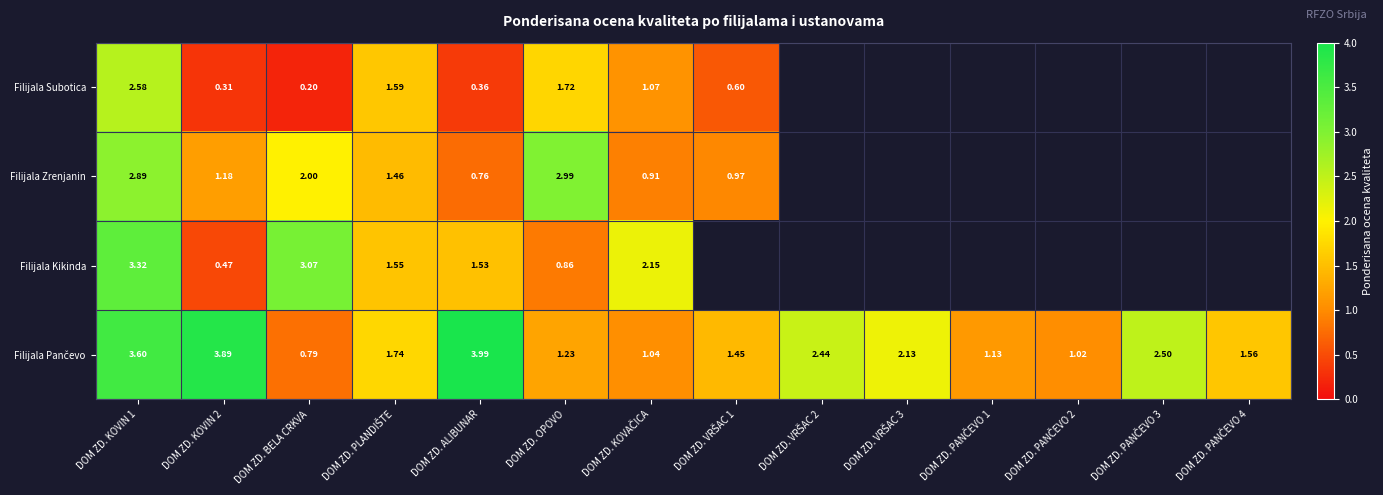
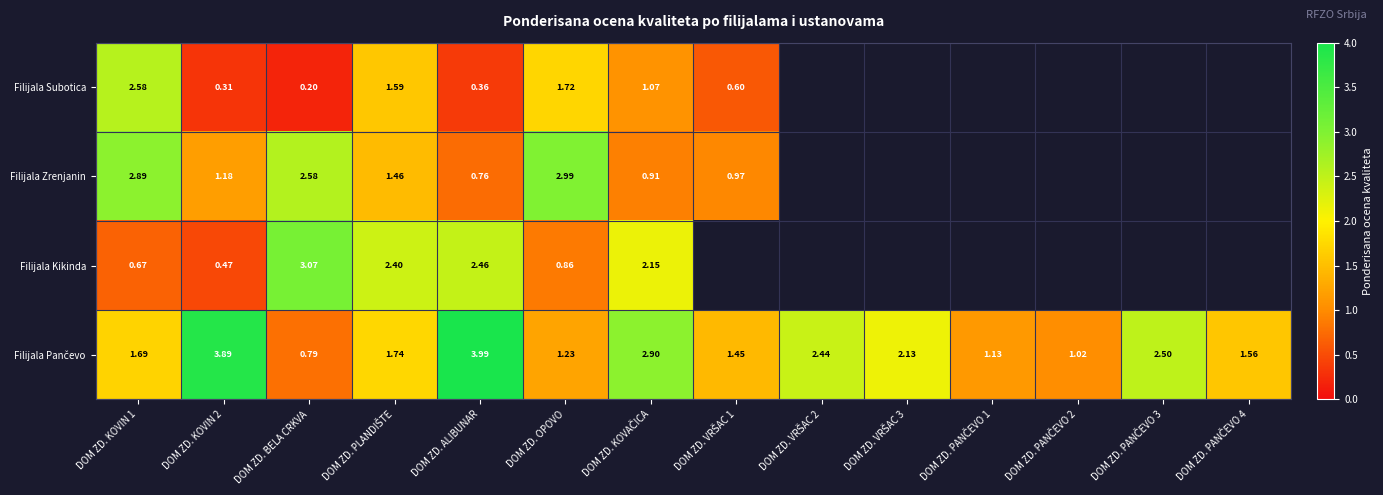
Filijala Zrenjanin, DOM ZD. BELA CRKVA: 2.00 -> 2.58
Filijala Kikinda, DOM ZD. KOVIN 1: 3.32 -> 0.67
Filijala Kikinda, DOM ZD. PLANDIŠTE: 1.55 -> 2.40
Filijala Kikinda, DOM ZD. ALIBUNAR: 1.53 -> 2.46
Filijala Pančevo, DOM ZD. KOVIN 1: 3.60 -> 1.69
Filijala Pančevo, DOM ZD. KOVAČICA: 1.04 -> 2.90
